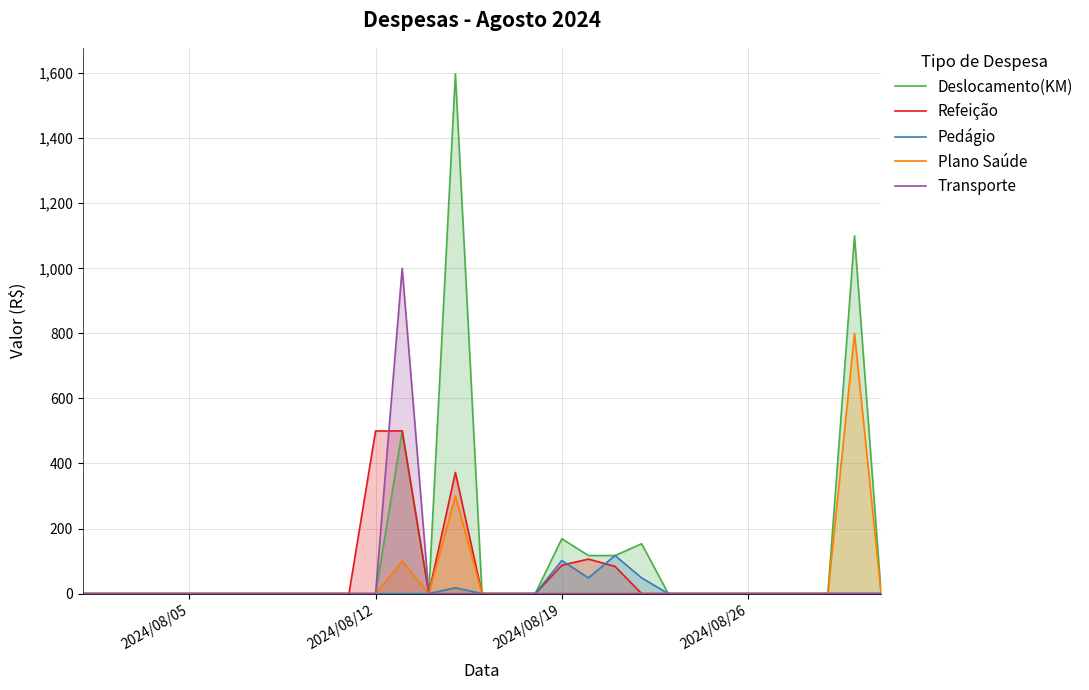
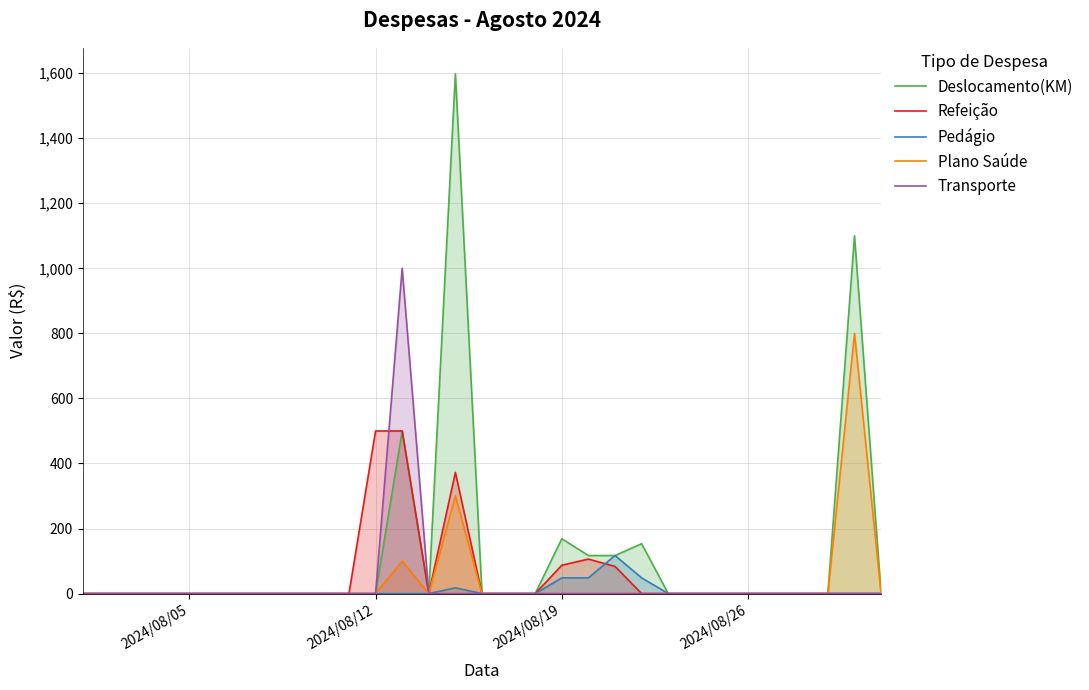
Pedágio, 2024/08/19: 100 -> 50
